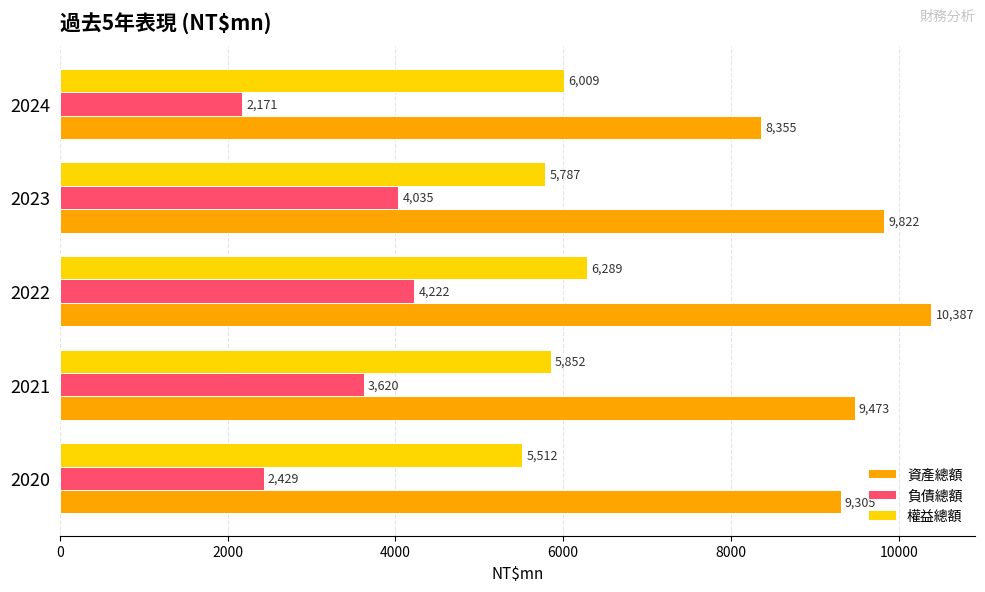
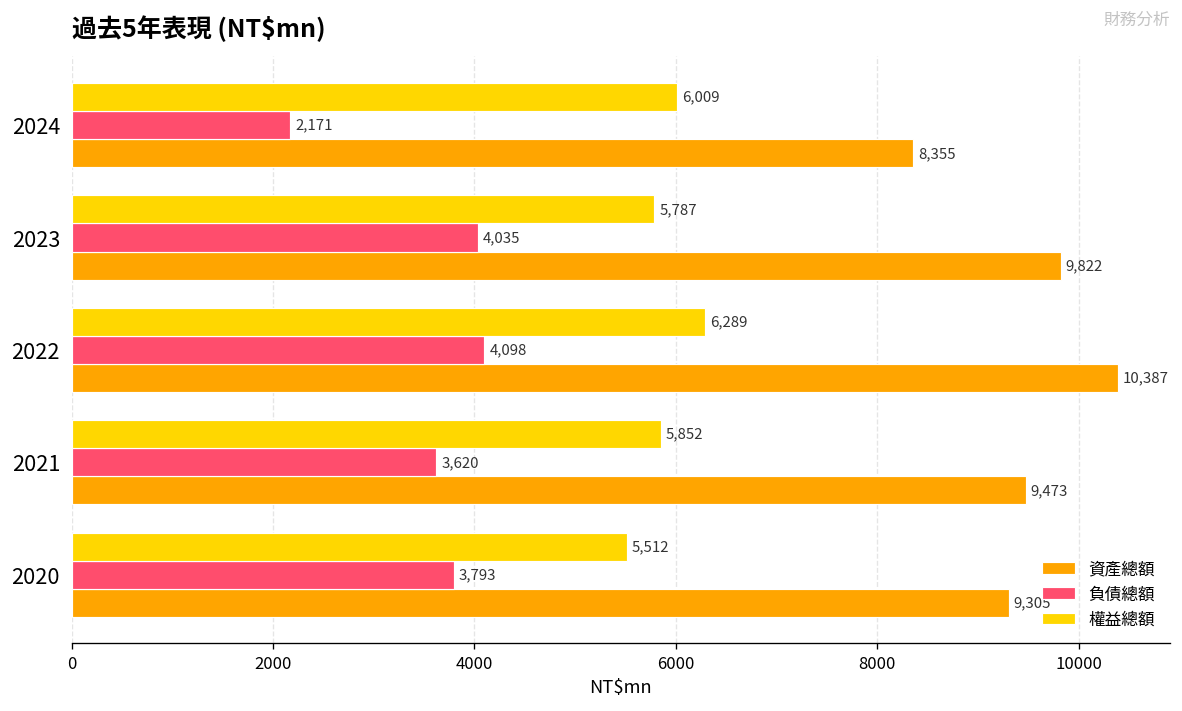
負債總額, 2022: 4,222 -> 4,098
負債總額, 2020: 2,429 -> 3,793
